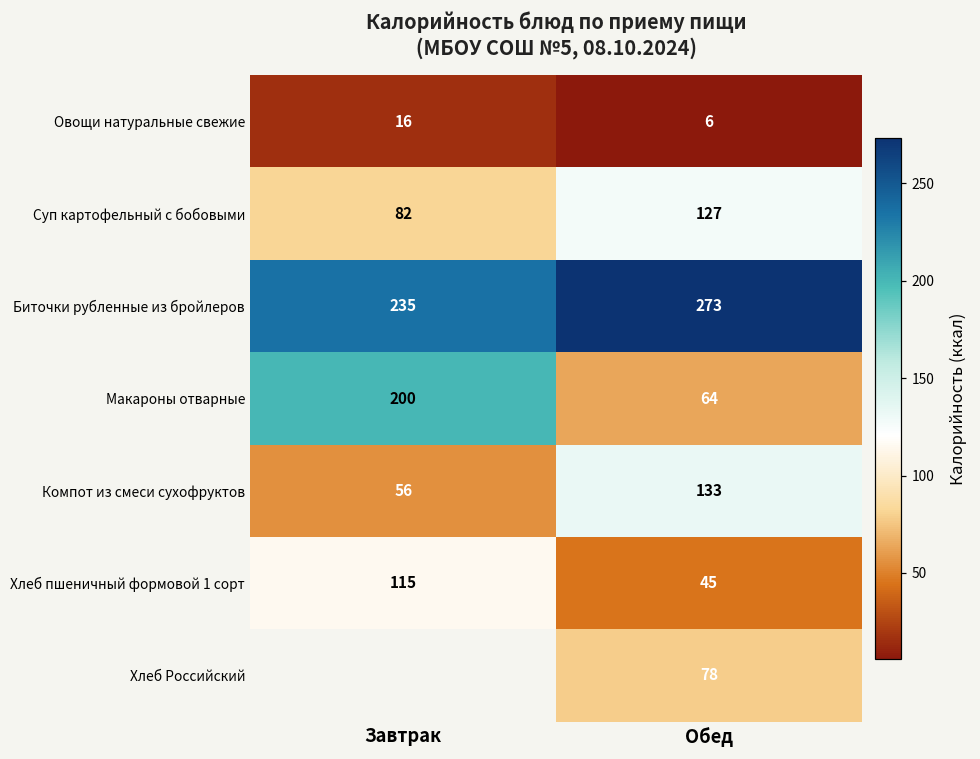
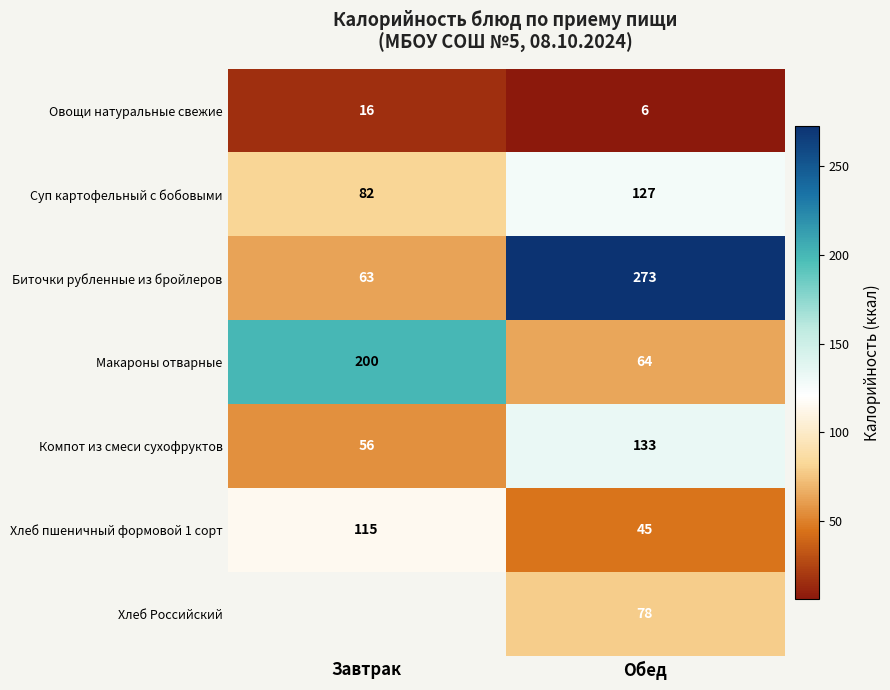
Биточки рубленные из бройлеров, Завтрак: 235 -> 63
